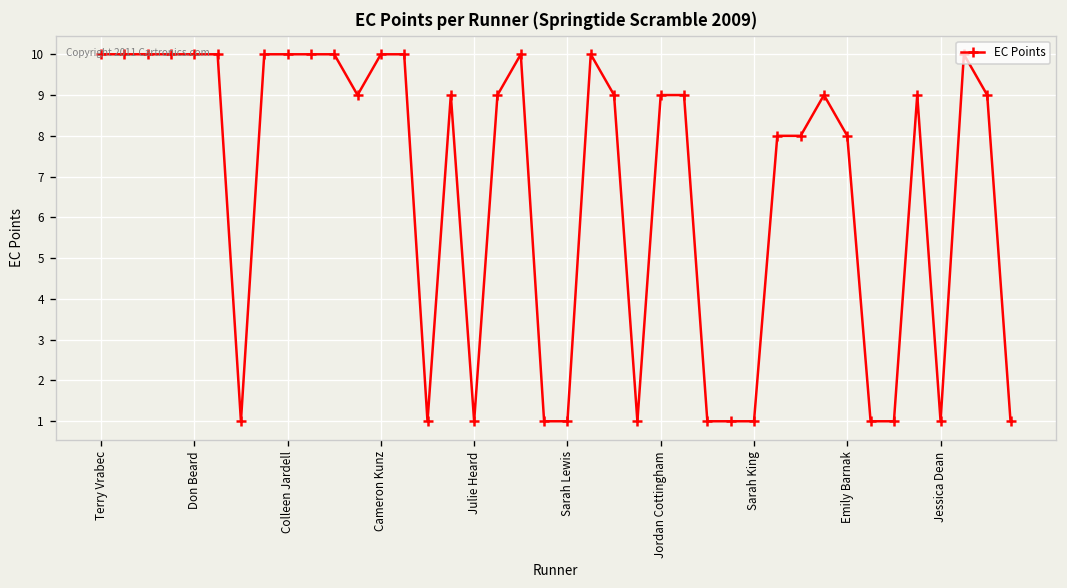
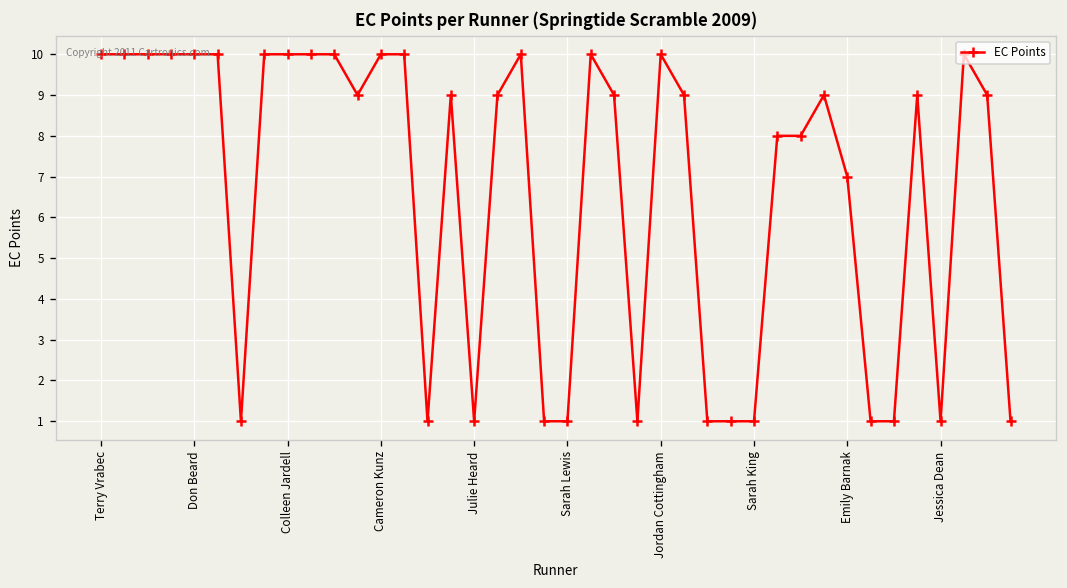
Jordan Cottingham: 9 -> 10
Emily Barnak: 8 -> 7
